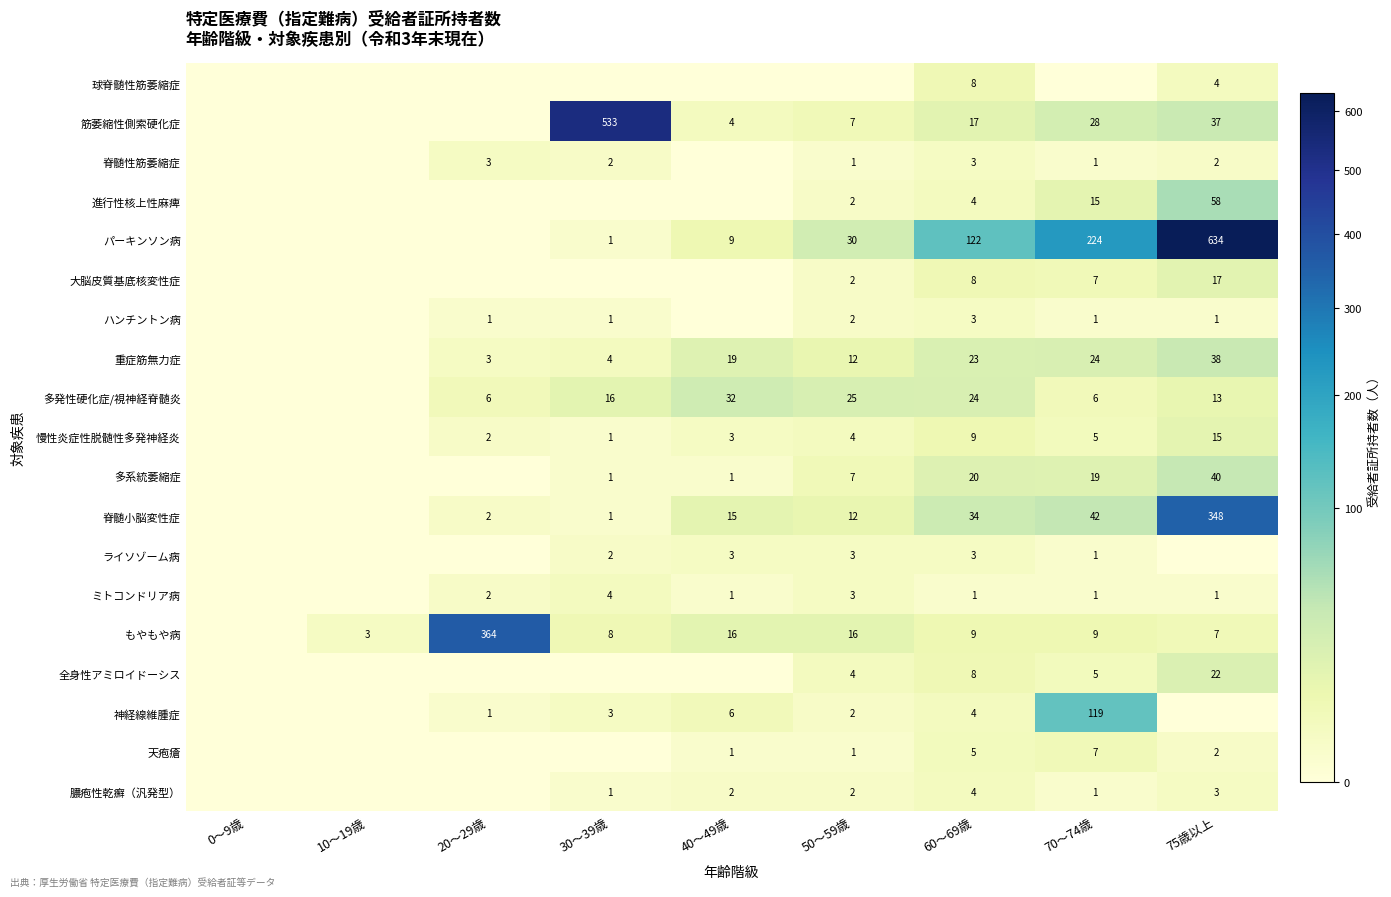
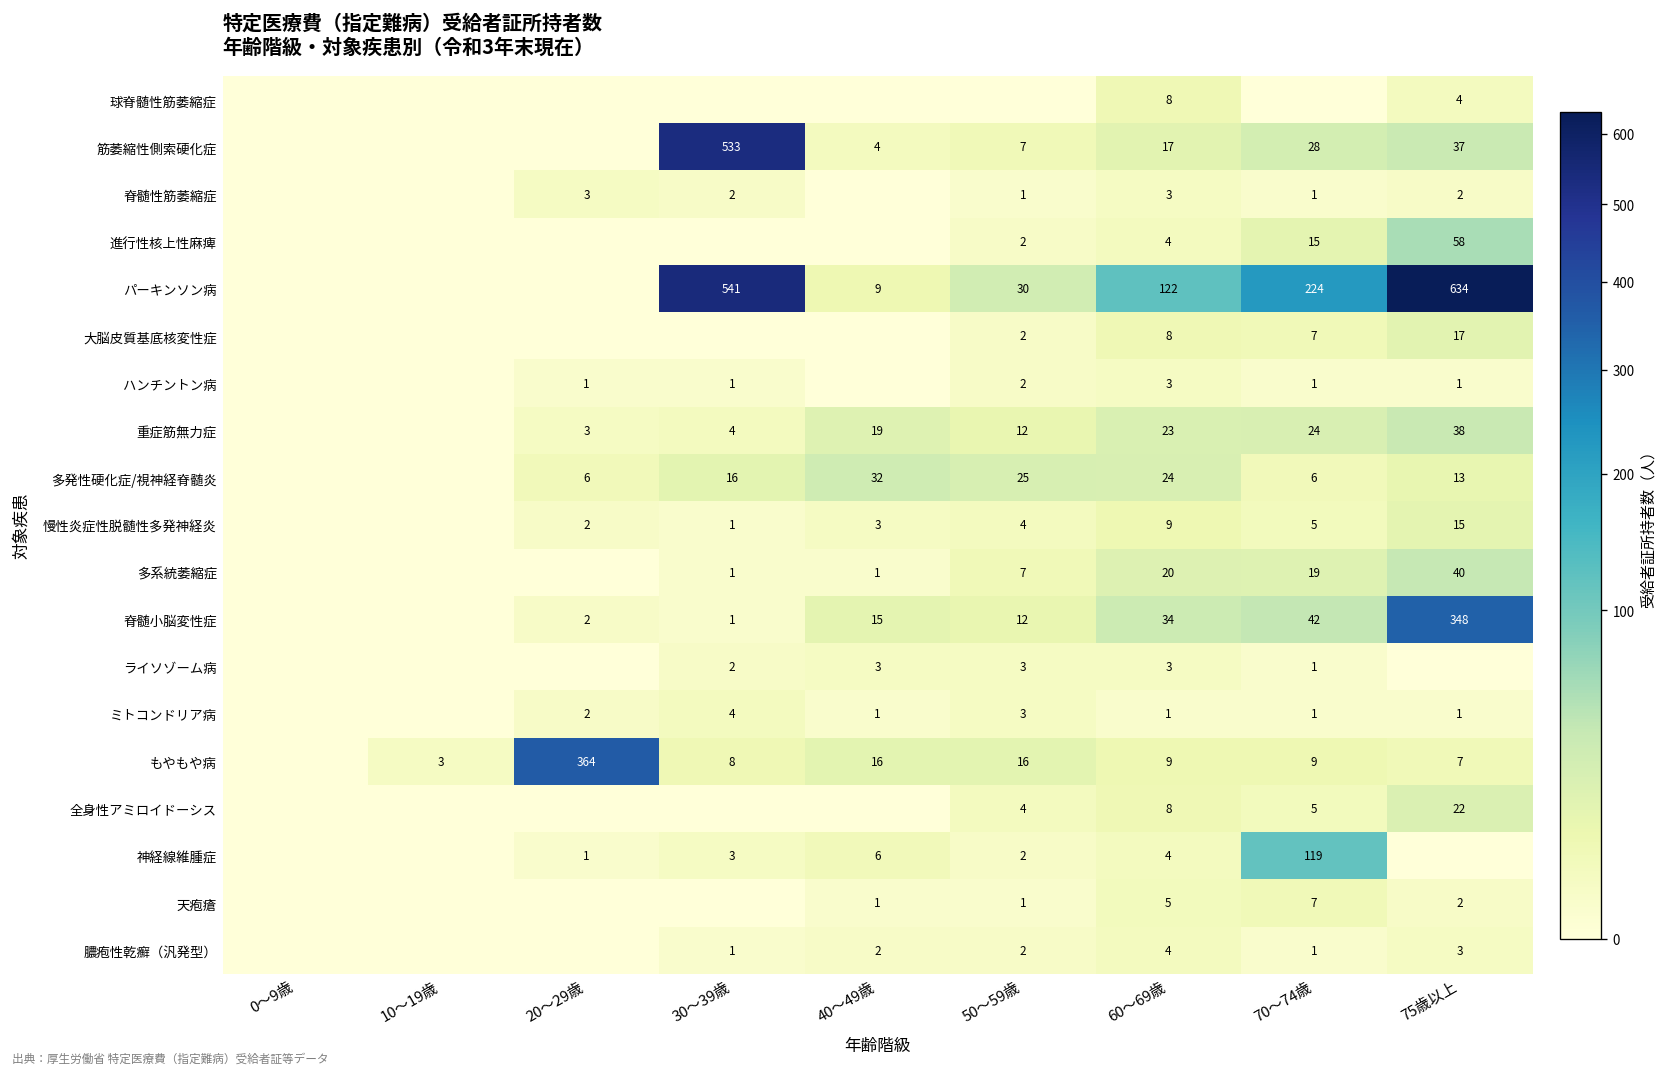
パーキンソン病, 30～39歳: 1 -> 541
